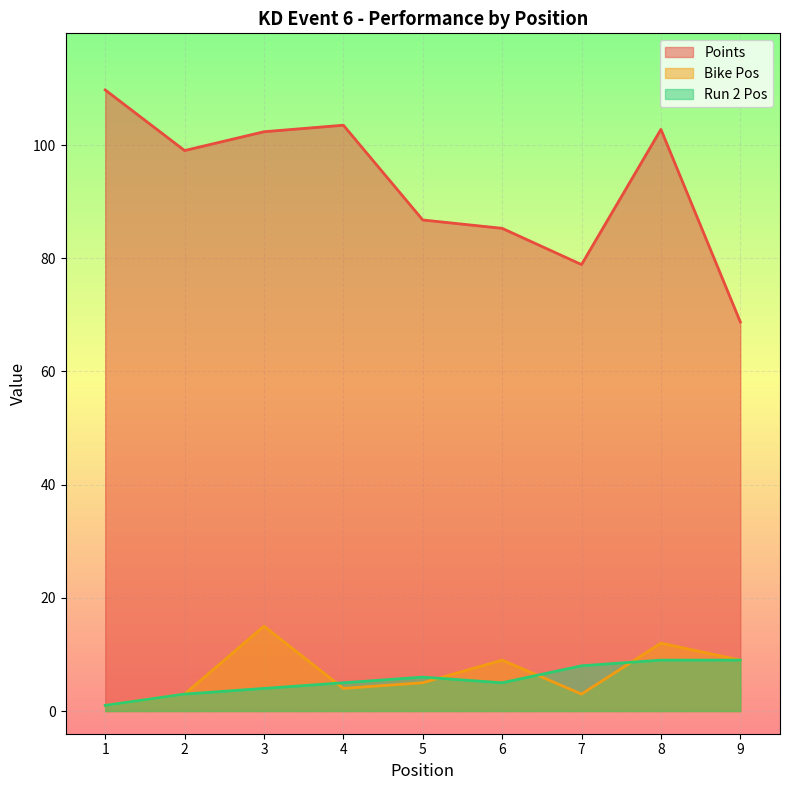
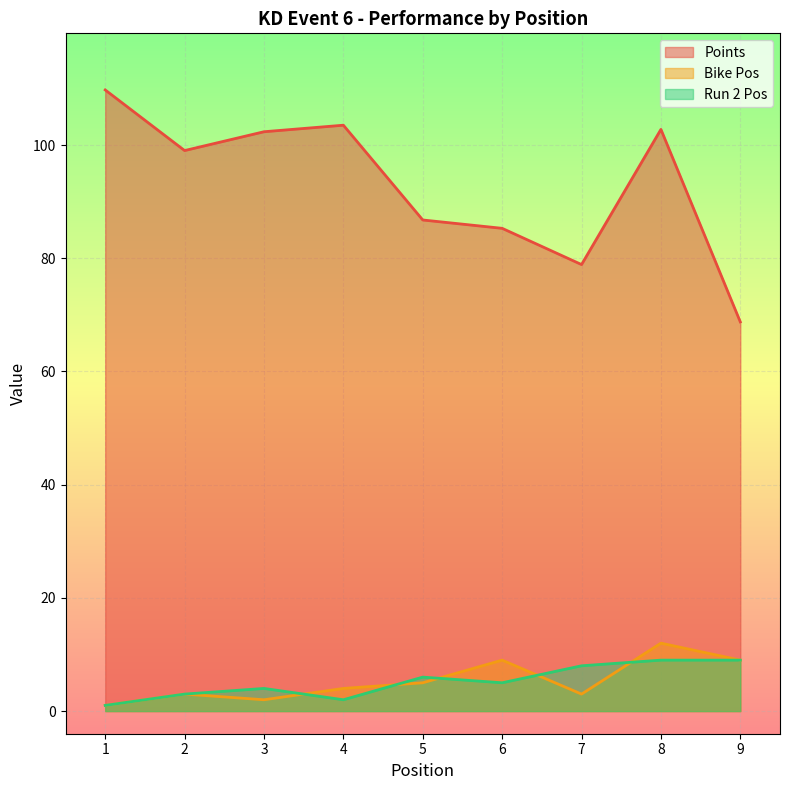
Bike Pos, 3: 15 -> 2
Run 2 Pos, 4: 5 -> 2
